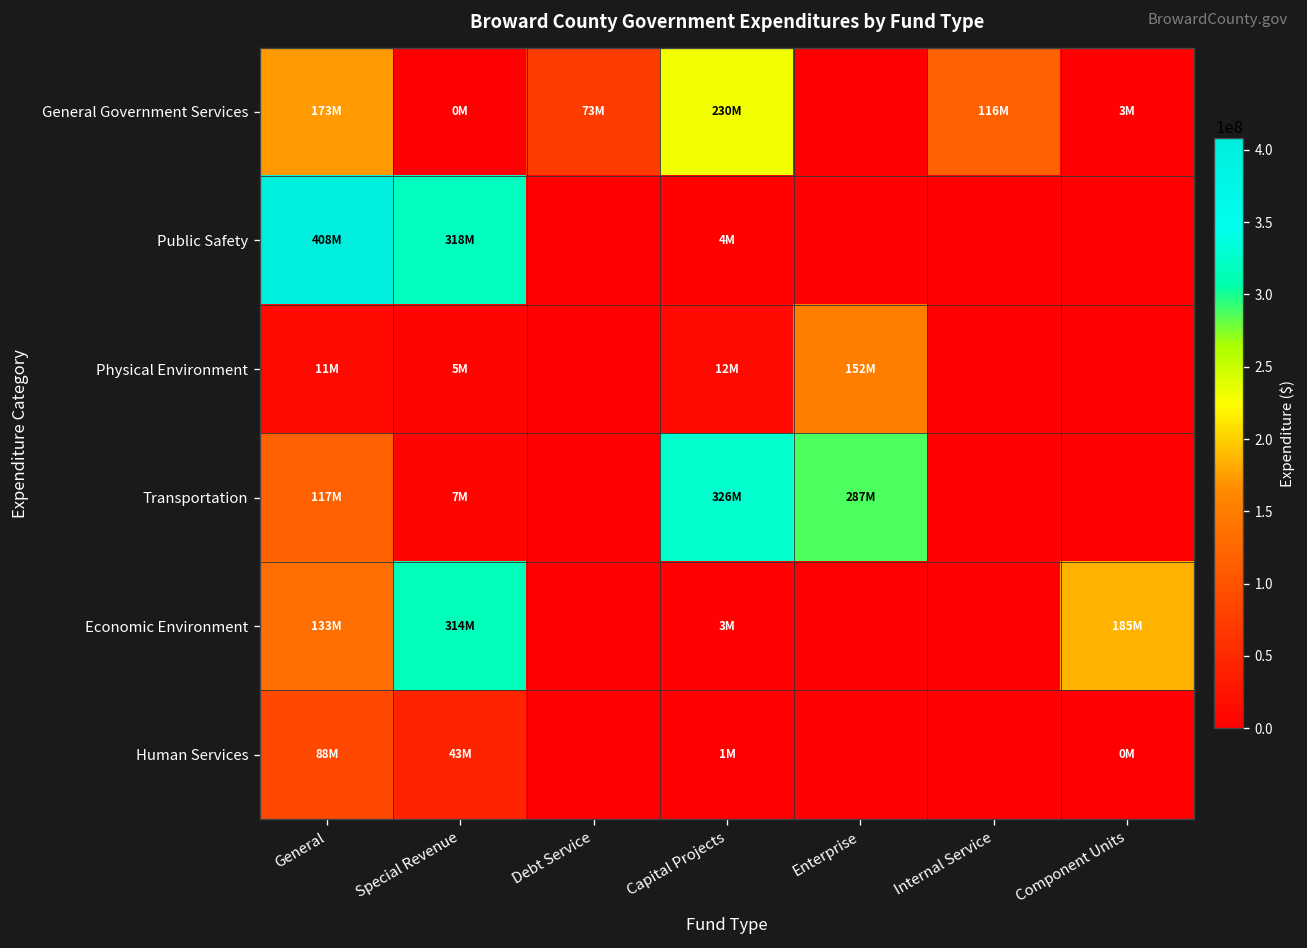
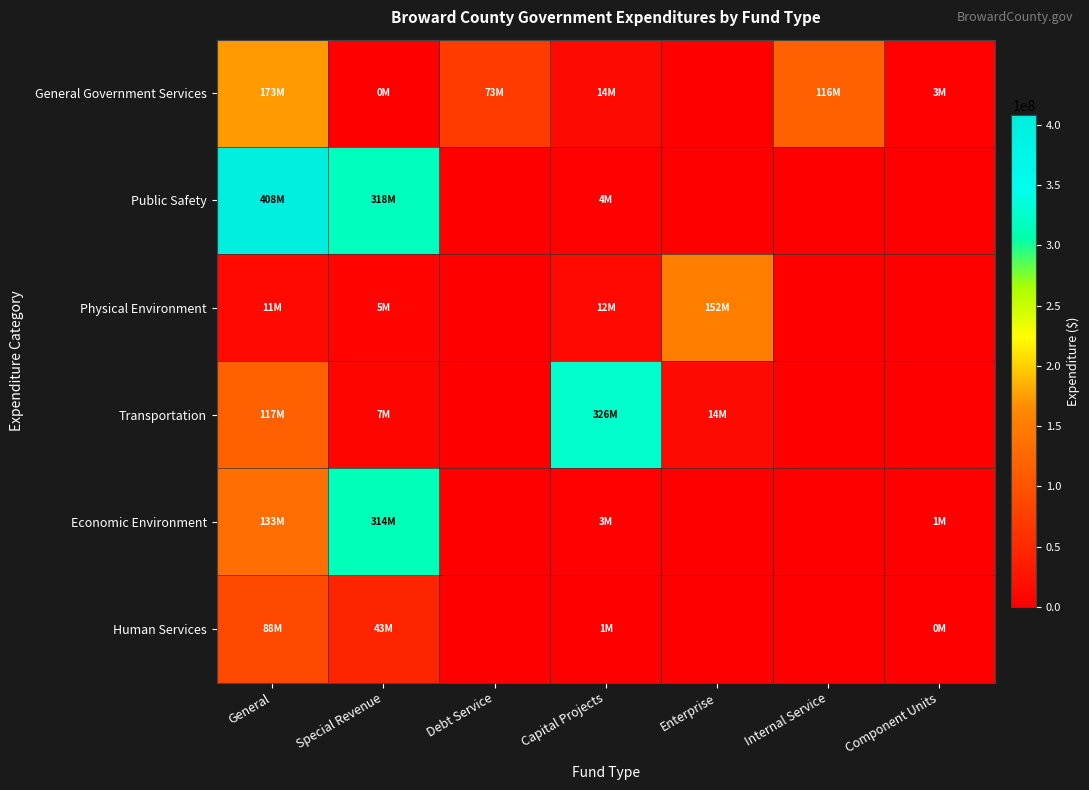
General Government Services, Capital Projects: 230M -> 14M
Transportation, Enterprise: 287M -> 14M
Economic Environment, Component Units: 185M -> 1M
